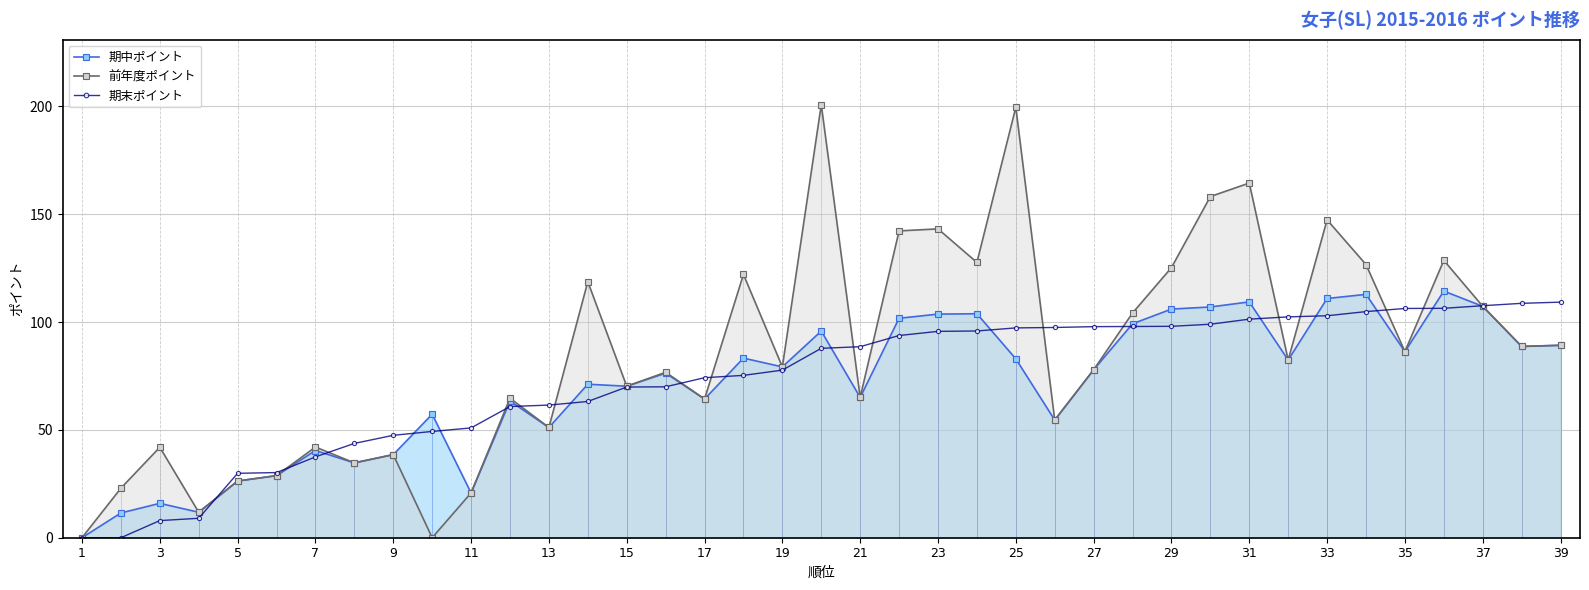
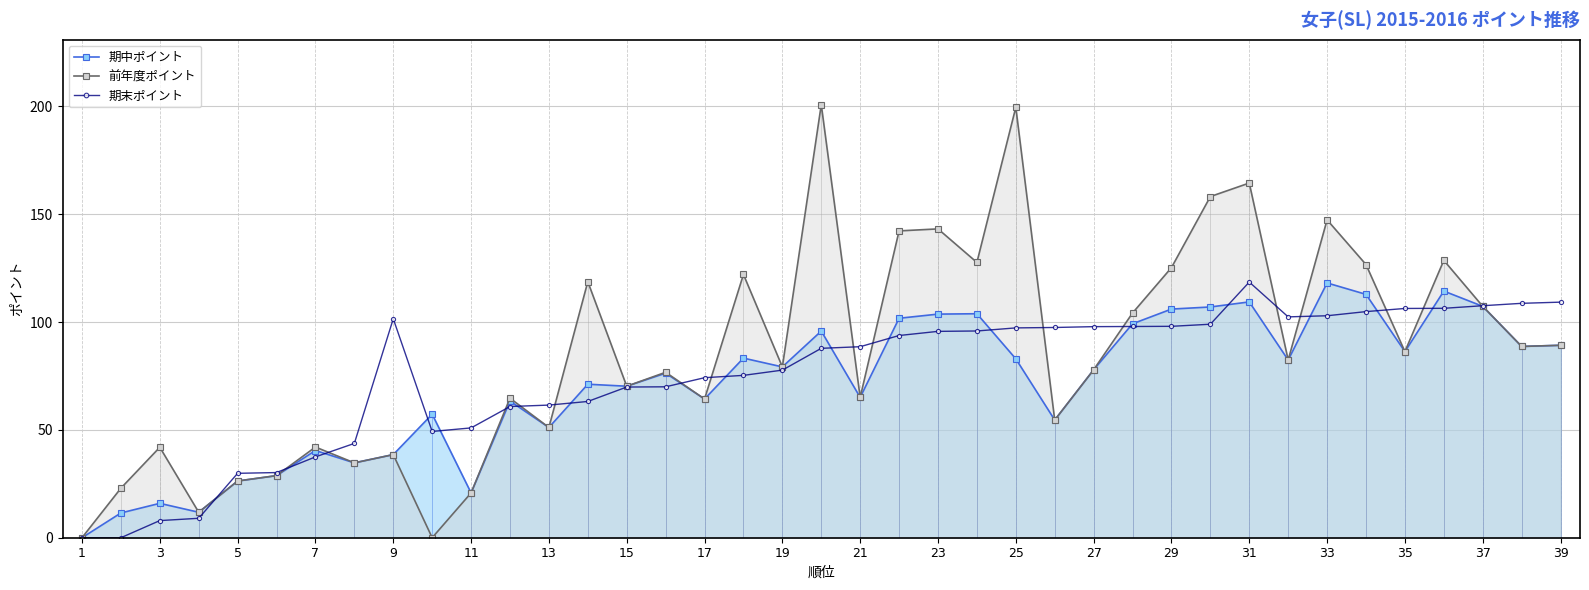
期末ポイント, 9: 47 -> 102
期末ポイント, 31: 101 -> 119
期中ポイント, 33: 111 -> 118
